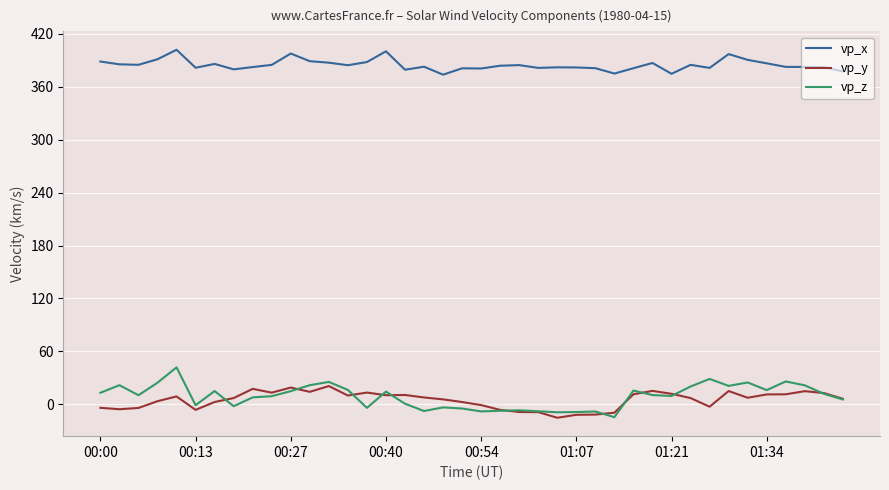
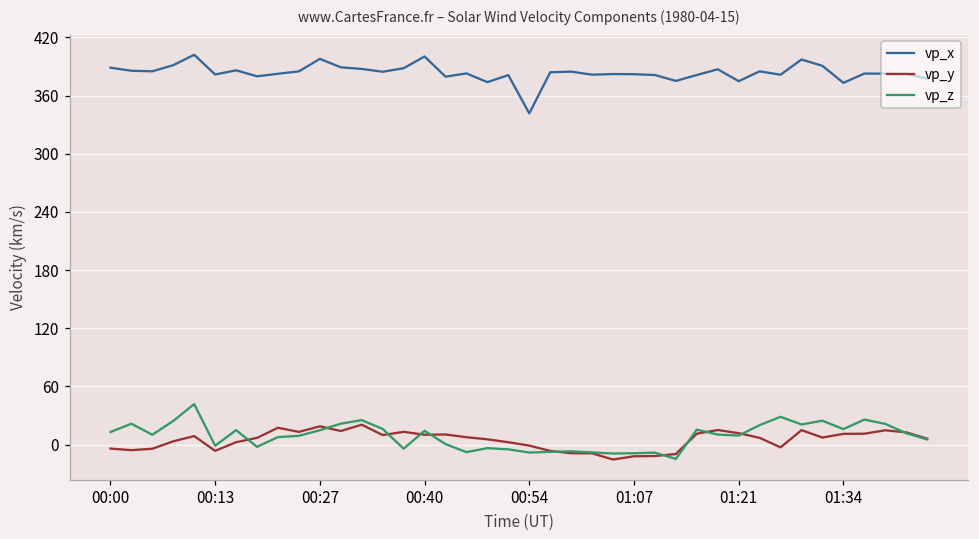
vp_x, 00:54: 380 -> 340
vp_x, 01:34: 390 -> 370
